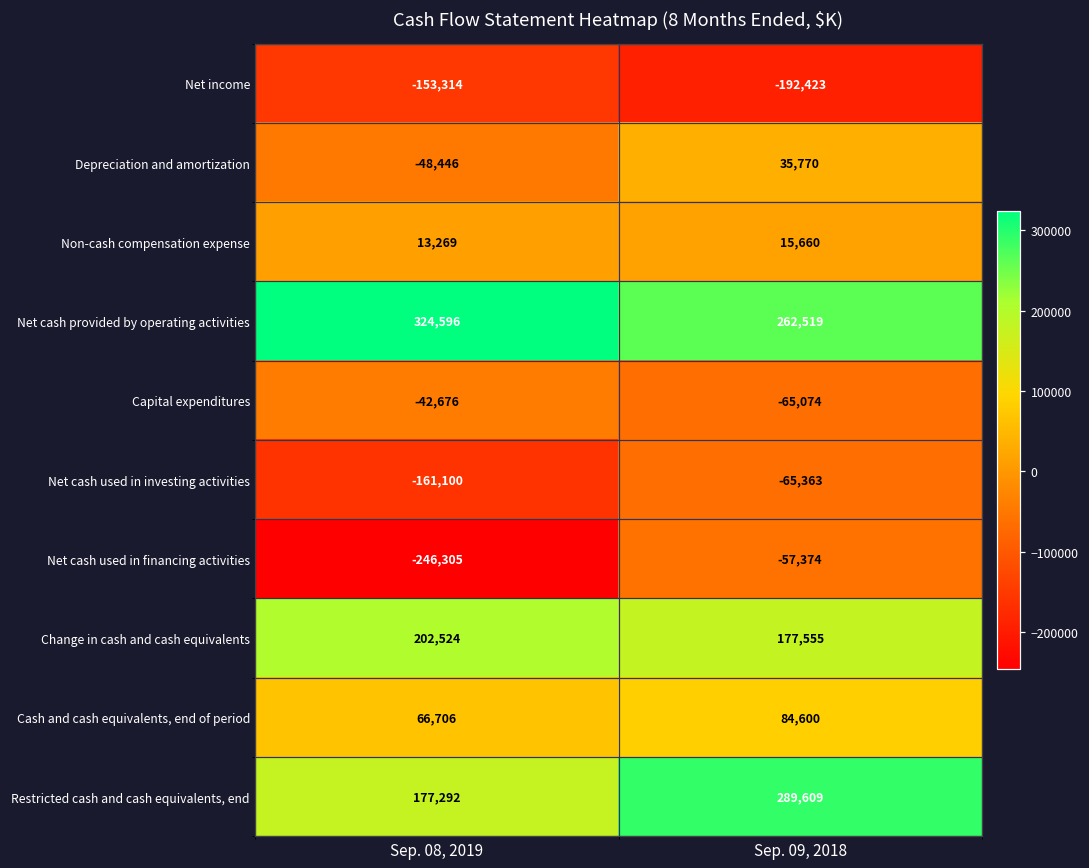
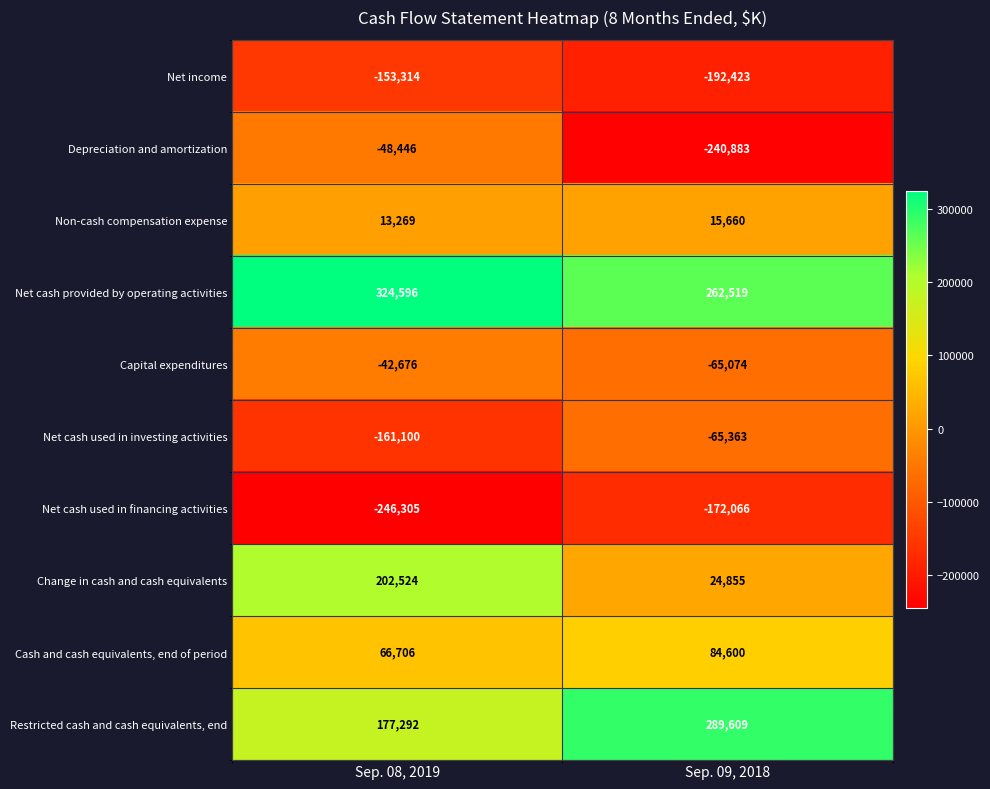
Depreciation and amortization, Sep. 09, 2018: 35,770 -> -240,883
Net cash used in financing activities, Sep. 09, 2018: -57,374 -> -172,066
Change in cash and cash equivalents, Sep. 09, 2018: 177,555 -> 24,855
